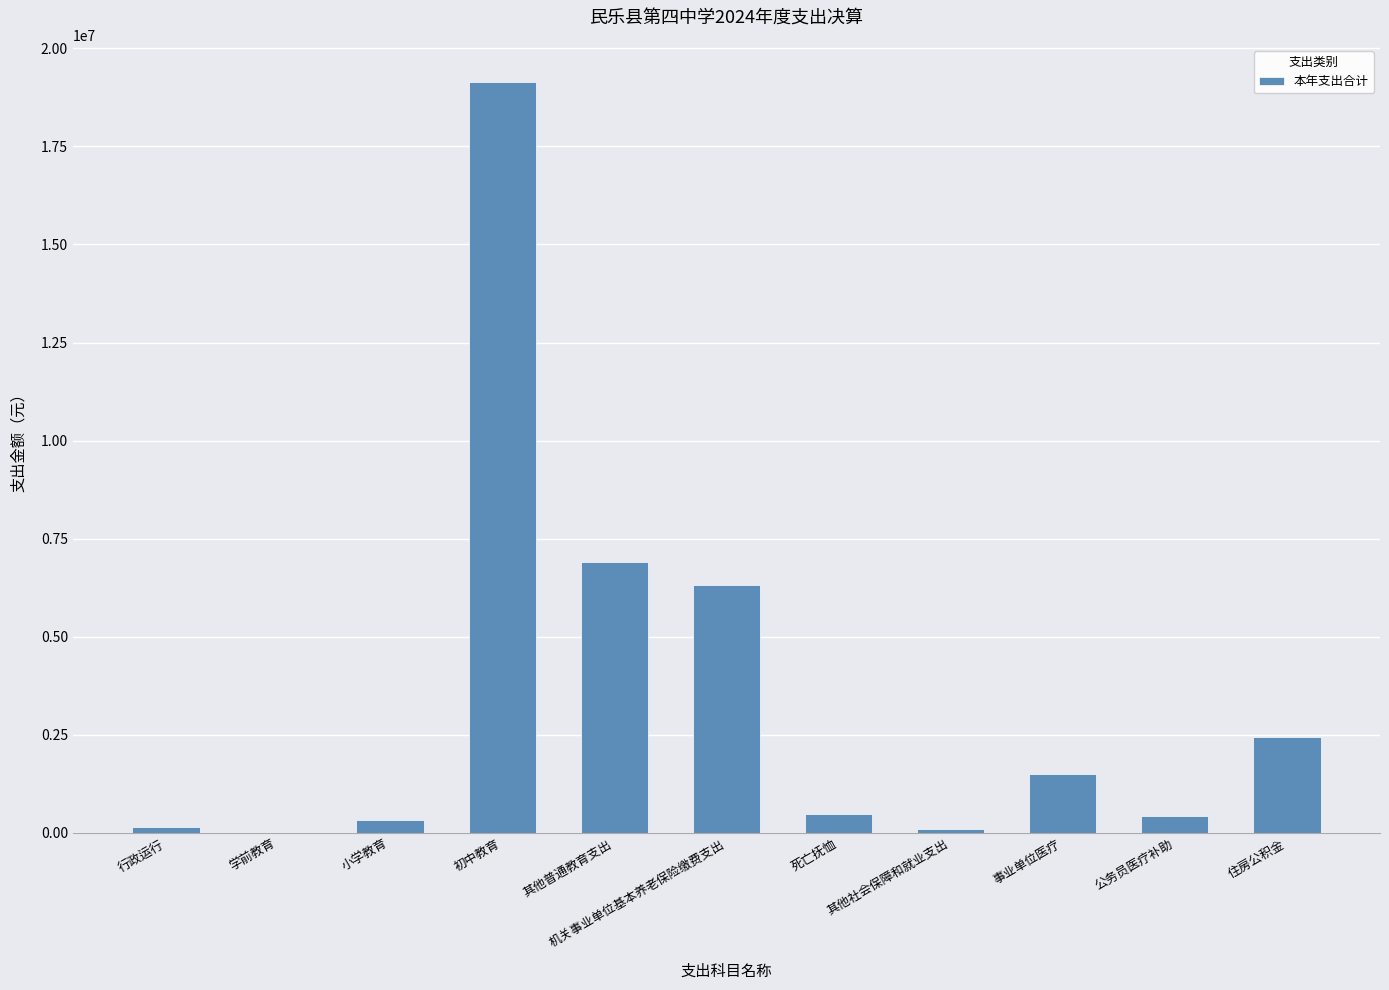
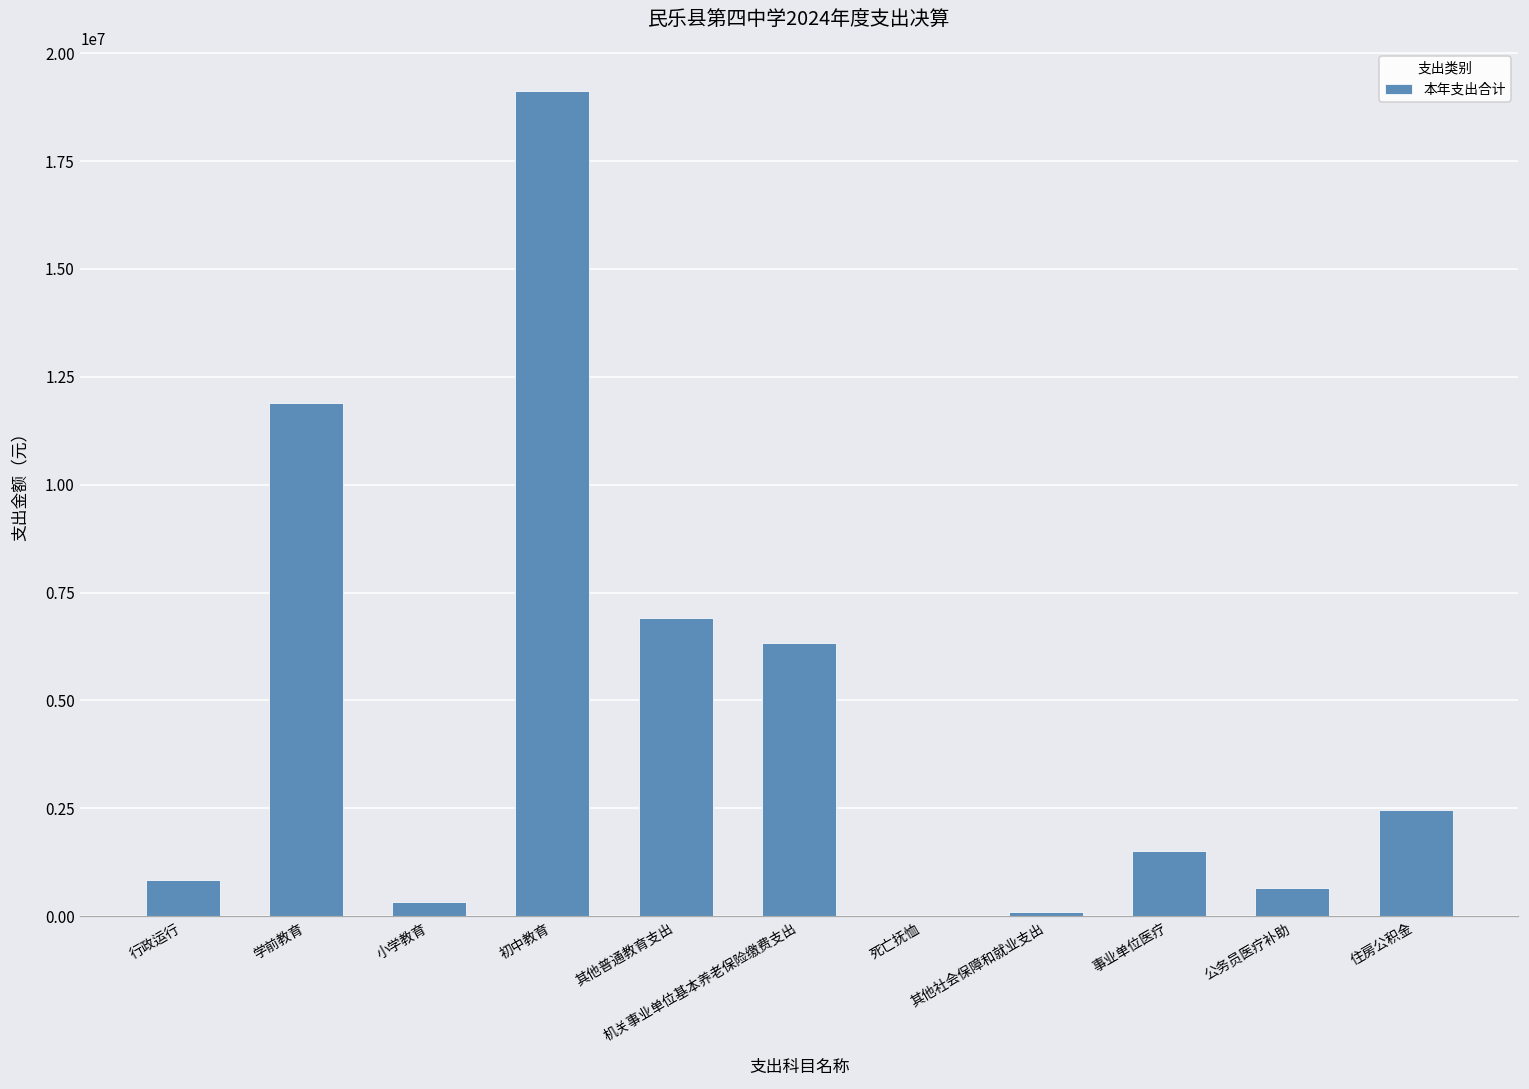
行政运行: 200000 -> 800000
学前教育: 0 -> 11900000
死亡抚恤: 500000 -> 0
公务员医疗补助: 400000 -> 700000
